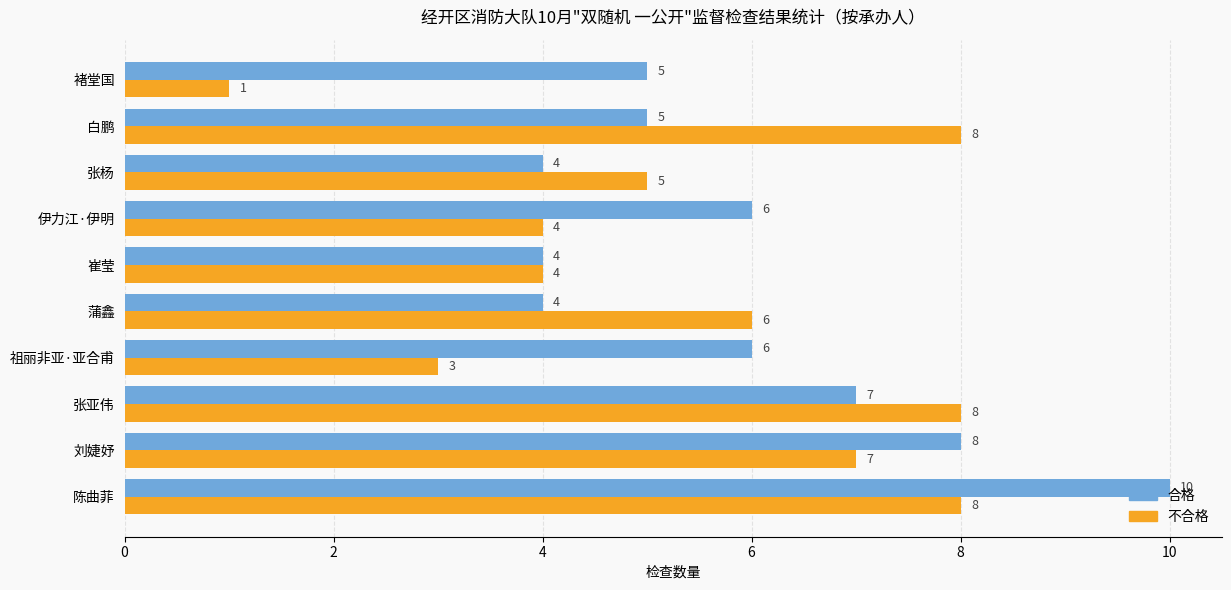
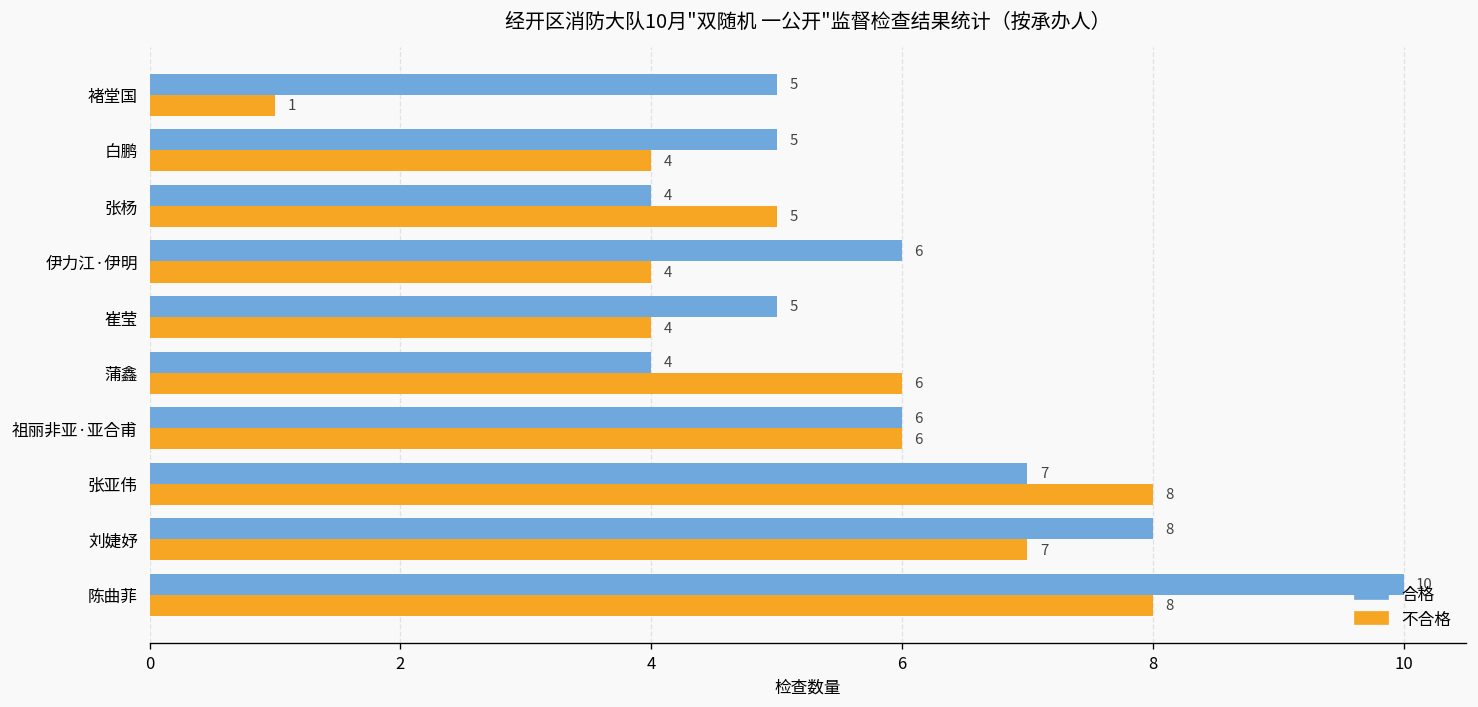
不合格, 白鹏: 8 -> 4
合格, 崔莹: 4 -> 5
不合格, 祖丽非亚·亚合甫: 3 -> 6
